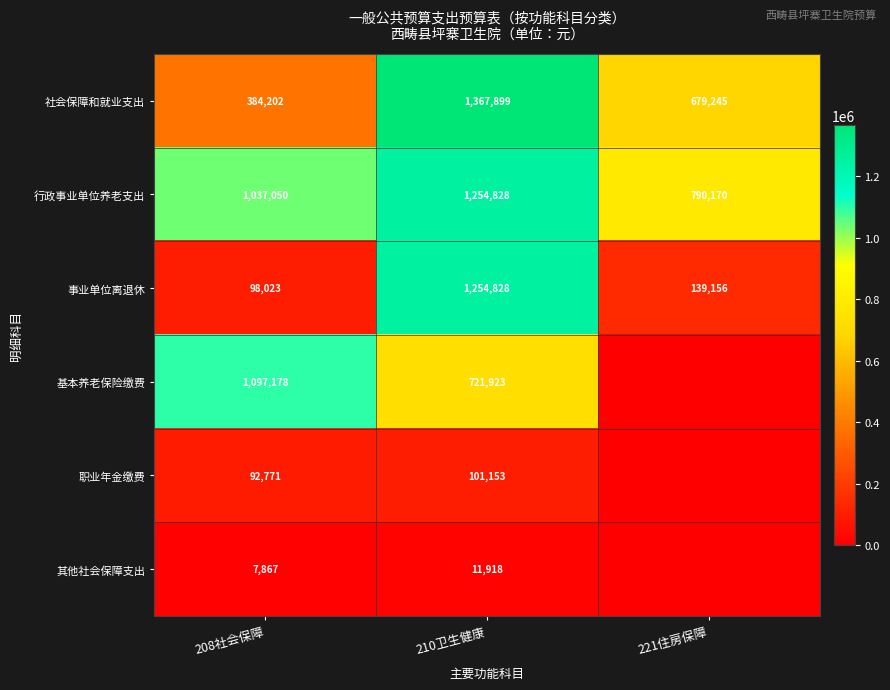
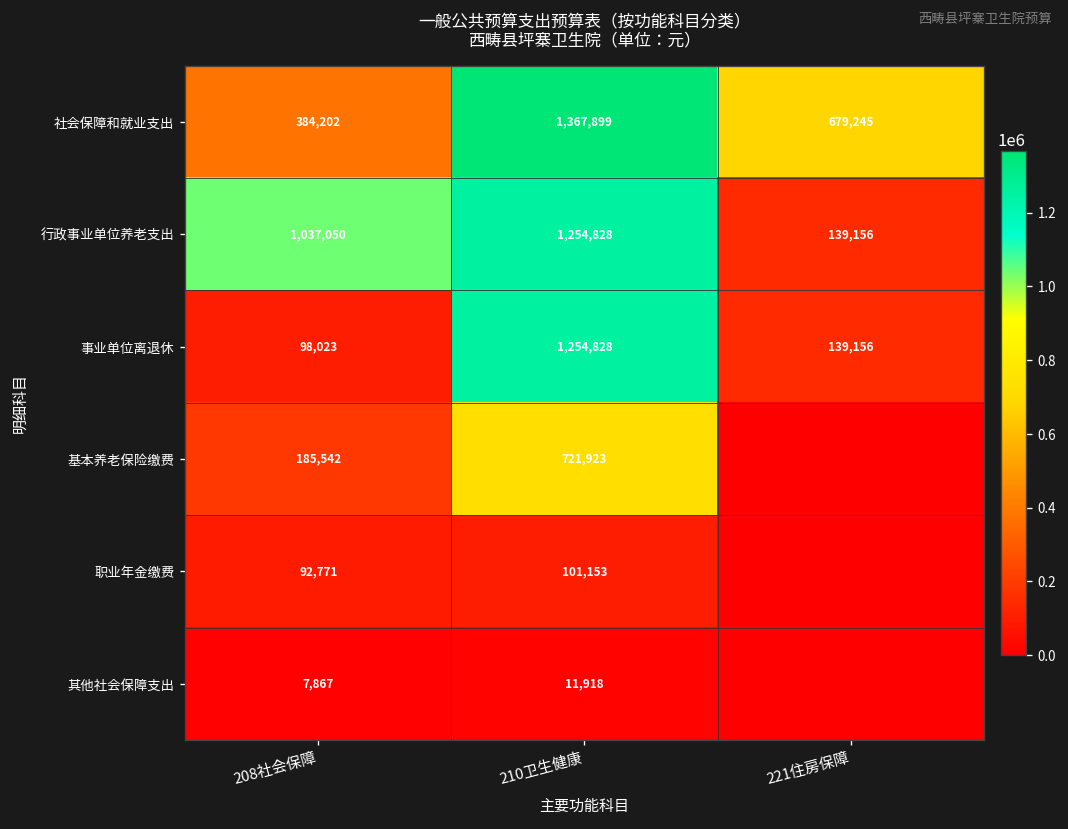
行政事业单位养老支出, 221住房保障: 790,170 -> 139,156
基本养老保险缴费, 208社会保障: 1,097,178 -> 185,542
